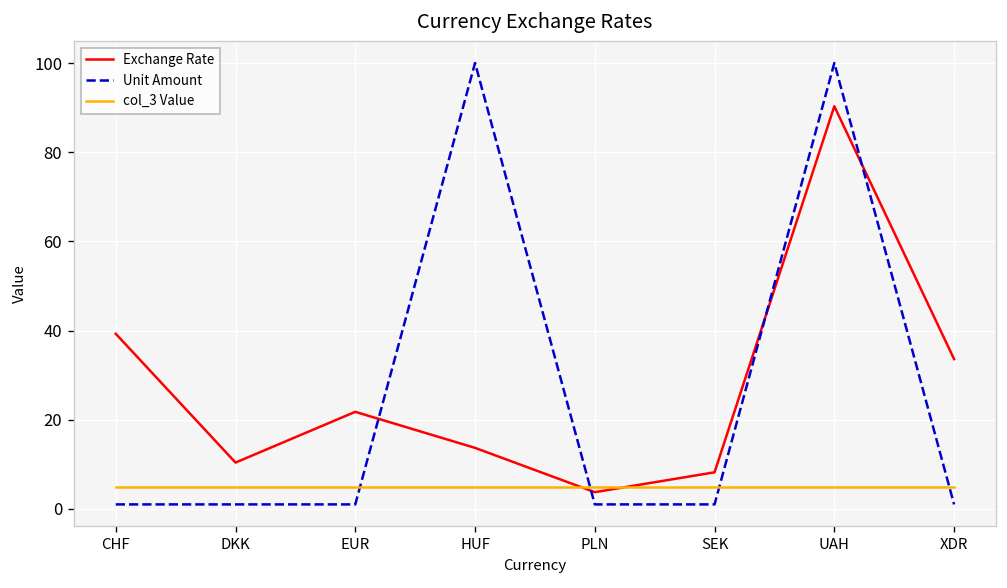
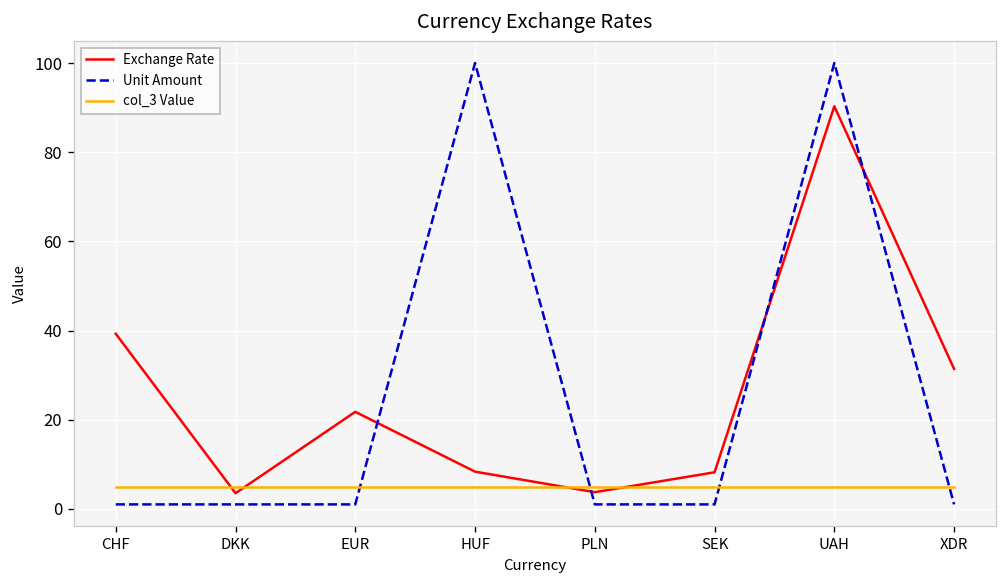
Exchange Rate, DKK: 10 -> 4
Exchange Rate, HUF: 14 -> 8
Exchange Rate, XDR: 34 -> 31
